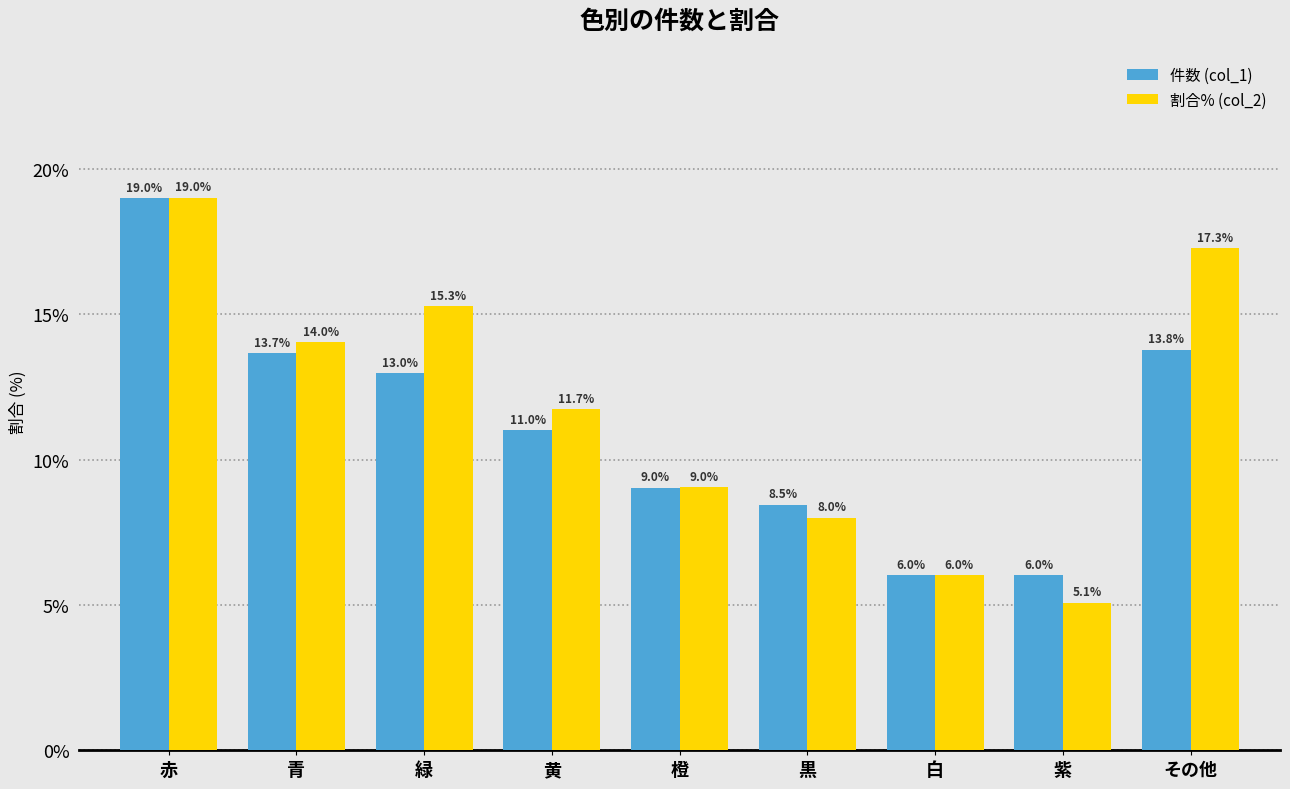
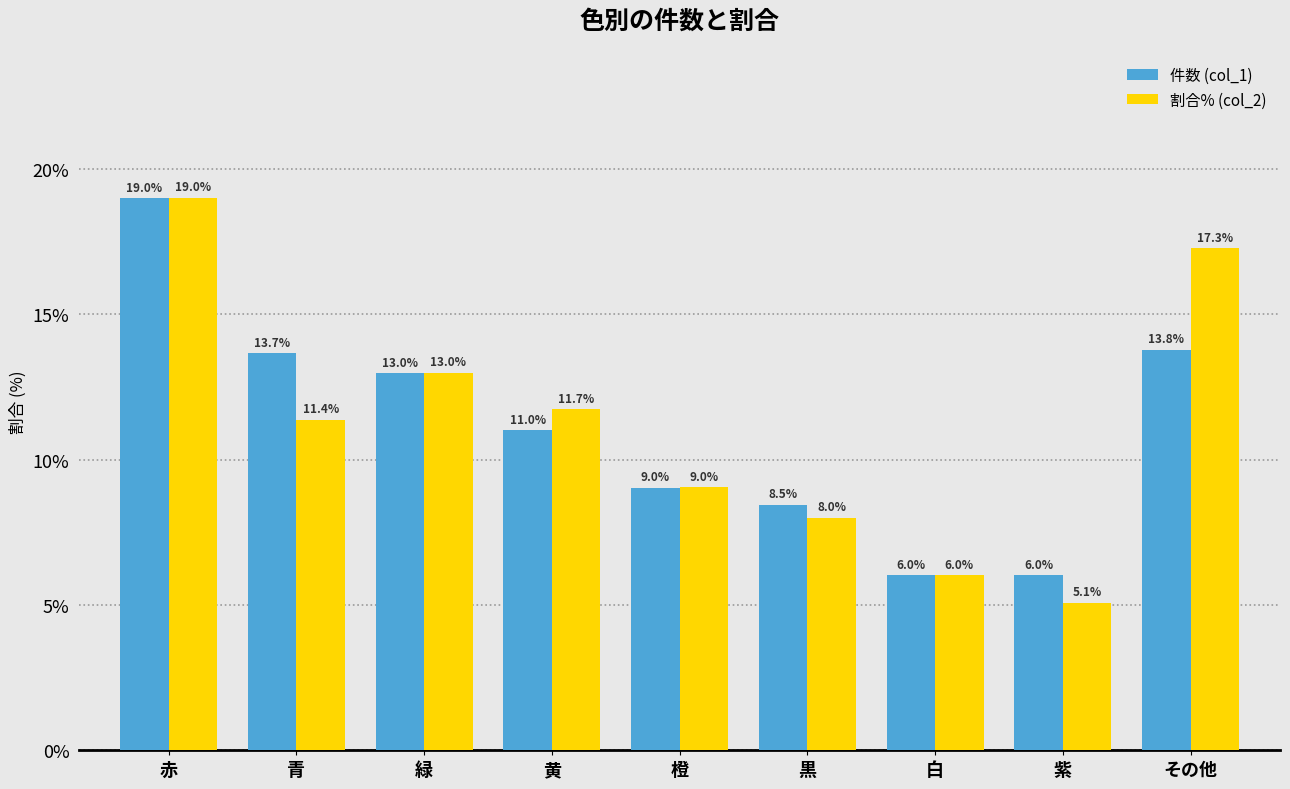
割合% (col_2), 青: 14.0% -> 11.4%
割合% (col_2), 緑: 15.3% -> 13.0%
